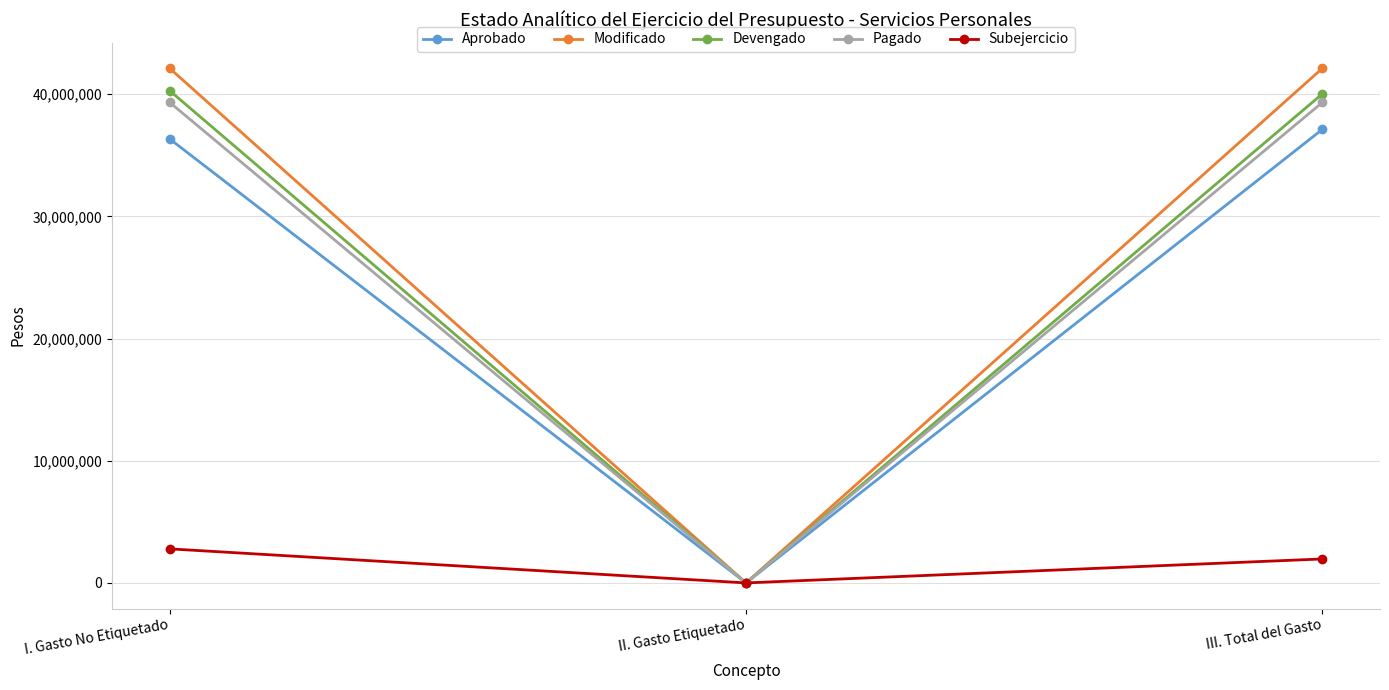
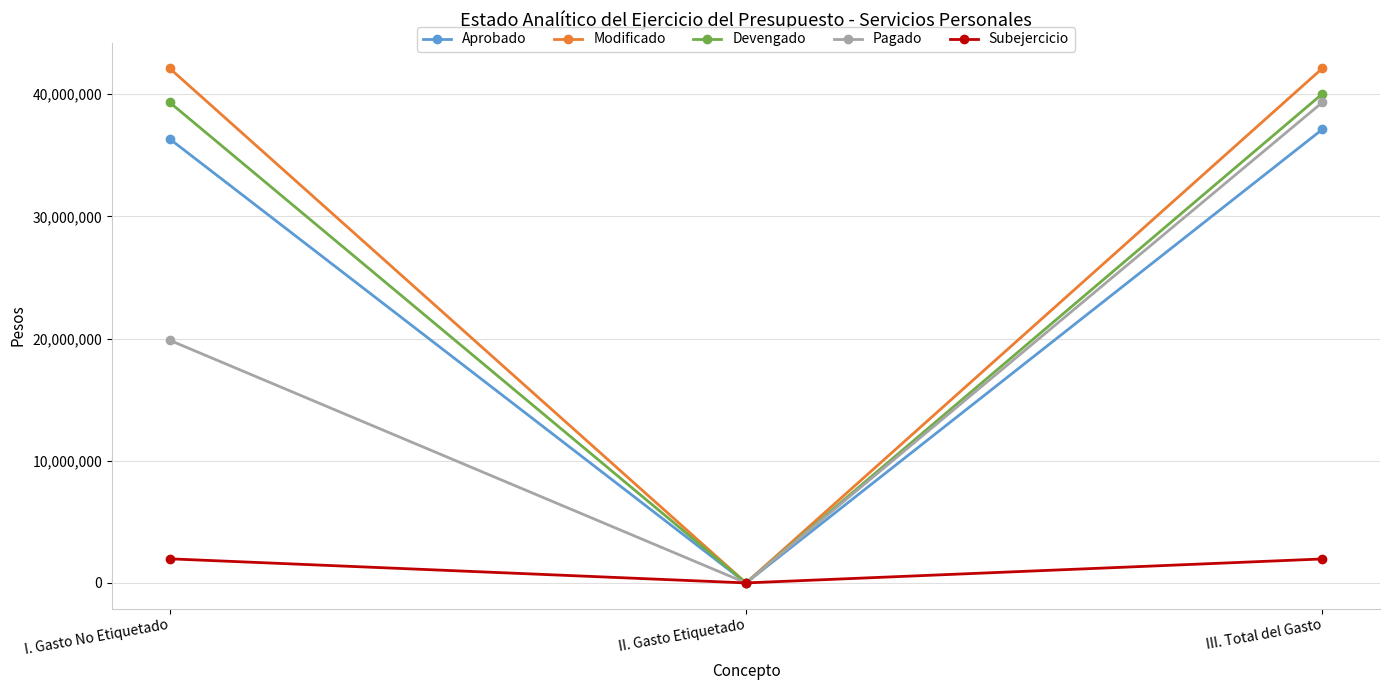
Devengado, I. Gasto No Etiquetado: 40,300,000 -> 39,300,000
Pagado, I. Gasto No Etiquetado: 39,300,000 -> 19,900,000
Subejercicio, I. Gasto No Etiquetado: 2,800,000 -> 2,000,000
